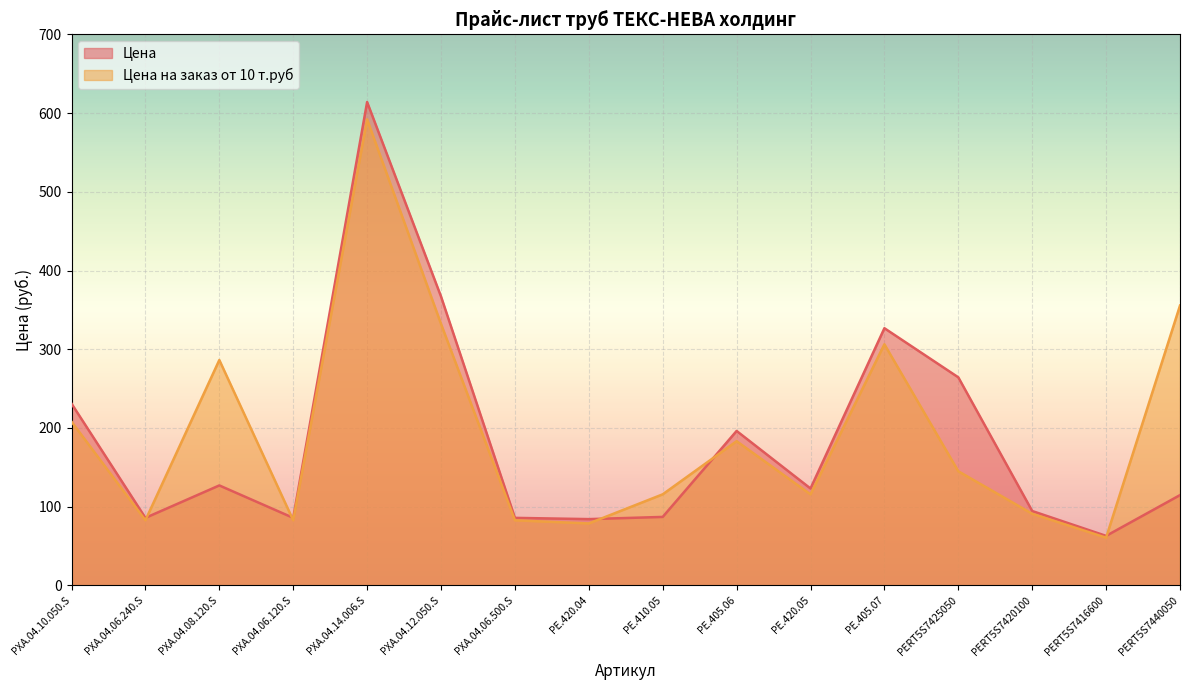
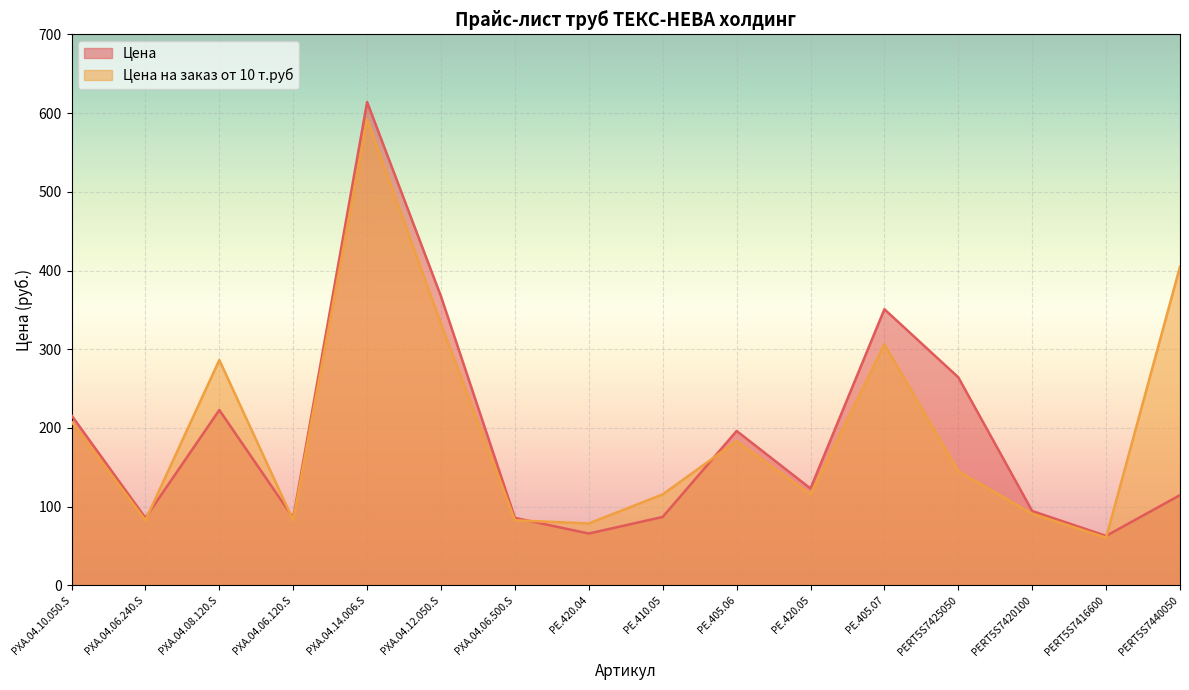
Цена, PXA.04.10.050.S: 230 -> 220
Цена, PXA.04.08.120.S: 130 -> 220
Цена, PE.420.04: 80 -> 70
Цена, PE.405.07: 330 -> 350
Цена на заказ от 10 т.руб, PERT5S7440050: 360 -> 410
